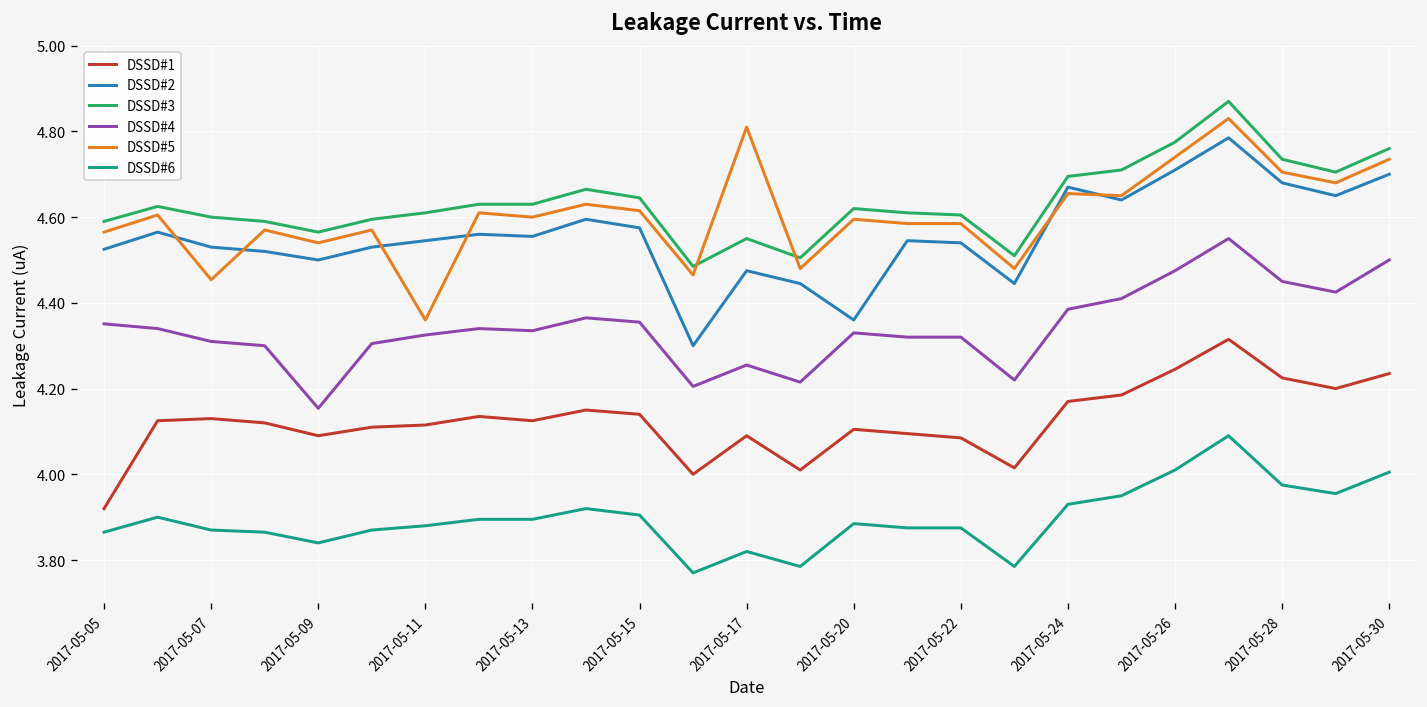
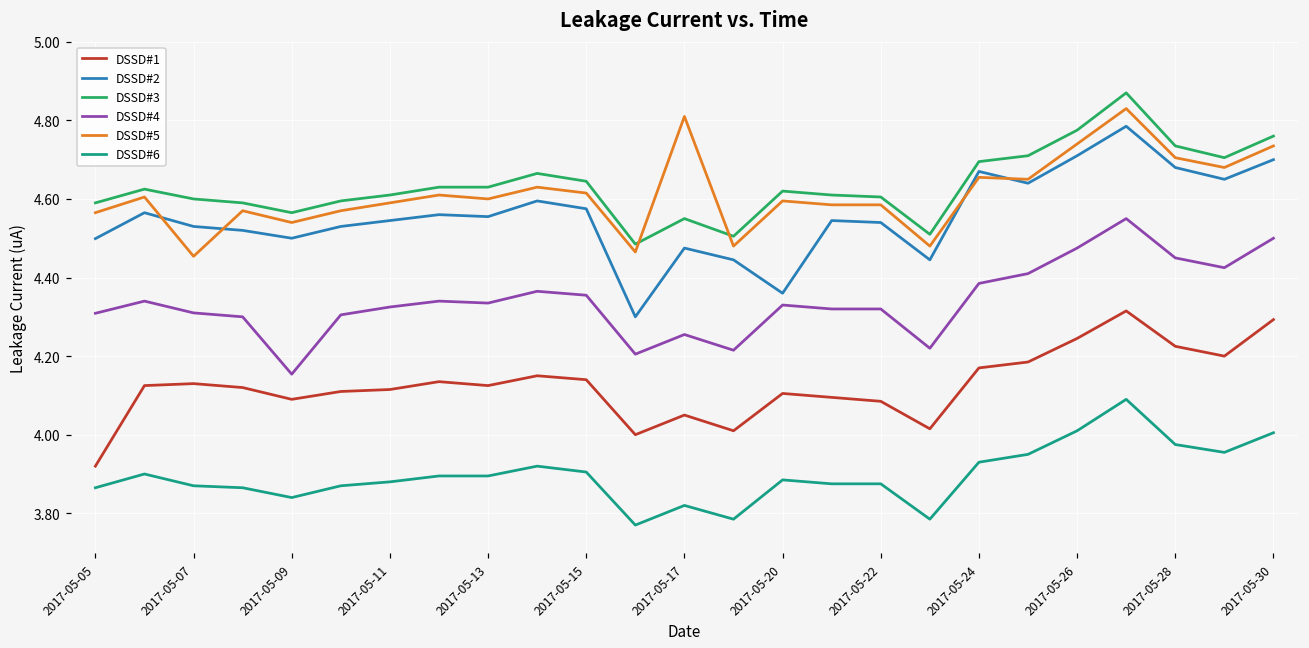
DSSD#2, 2017-05-05: 4.53 -> 4.50
DSSD#4, 2017-05-05: 4.35 -> 4.31
DSSD#5, 2017-05-11: 4.36 -> 4.59
DSSD#1, 2017-05-17: 4.09 -> 4.05
DSSD#1, 2017-05-30: 4.24 -> 4.29
